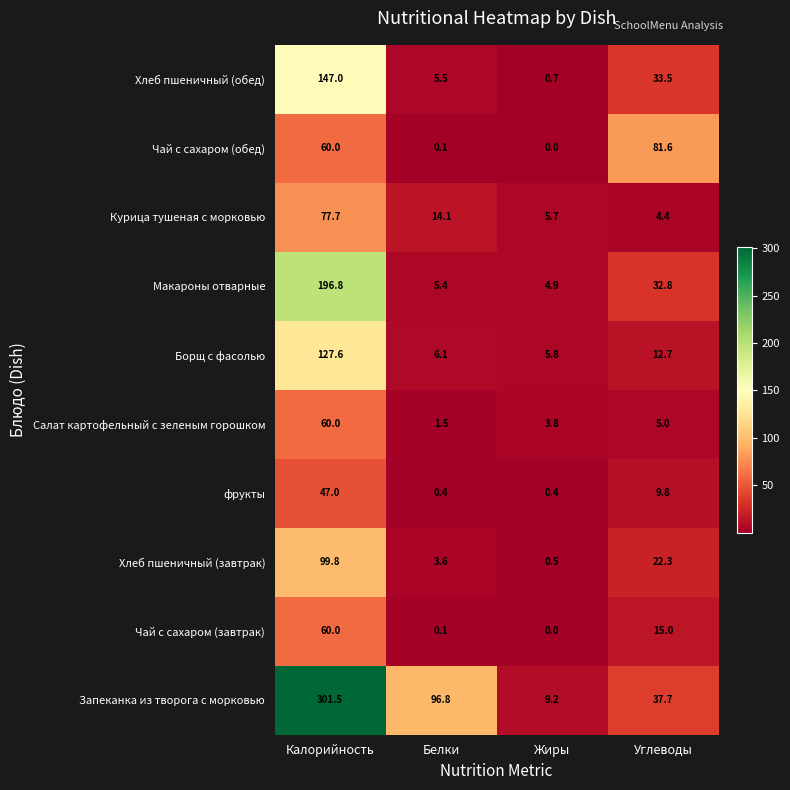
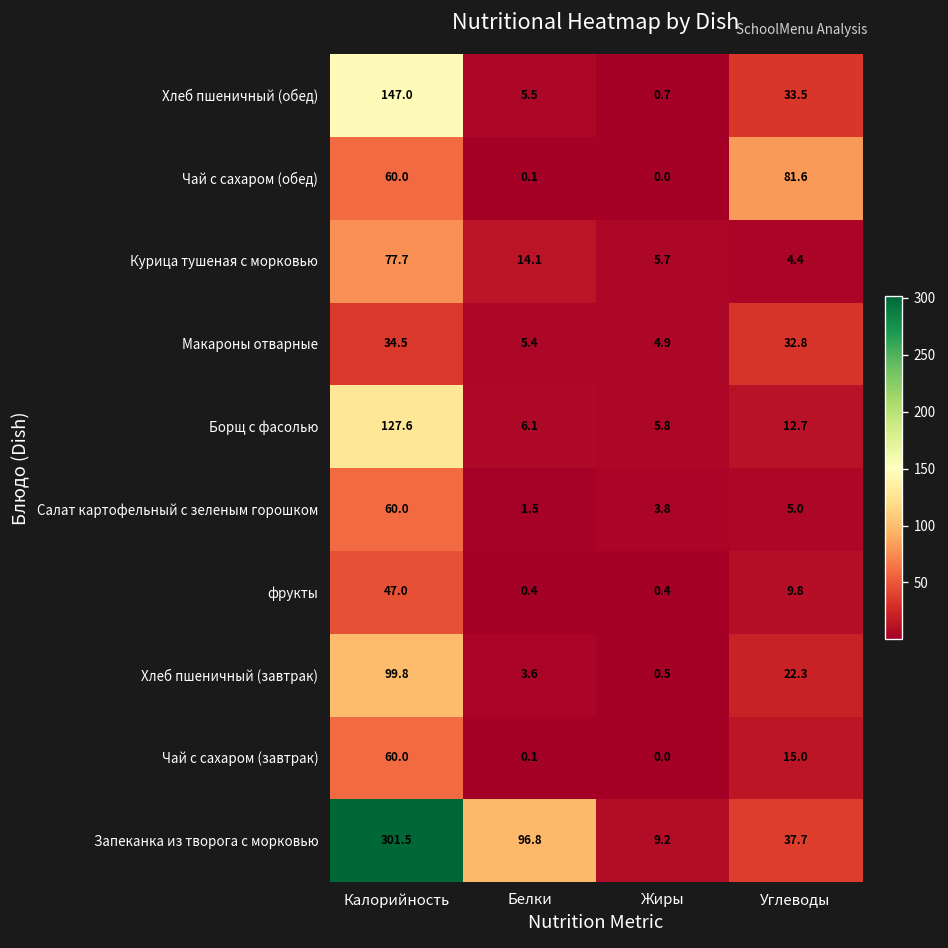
Макароны отварные, Калорийность: 196.8 -> 34.5
